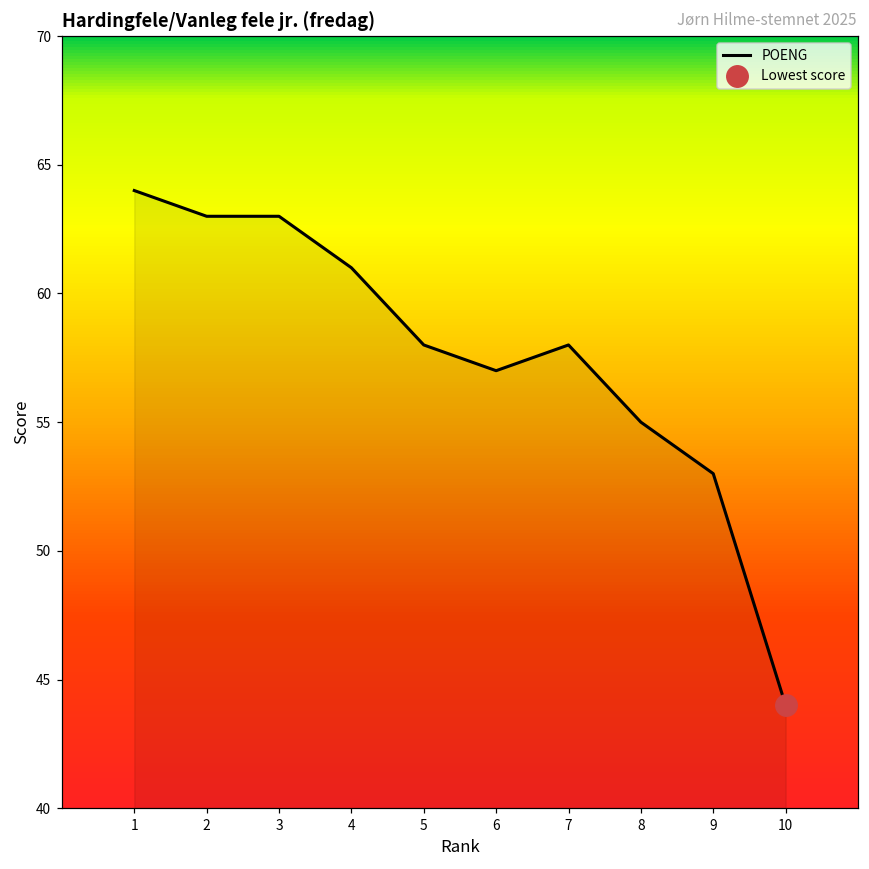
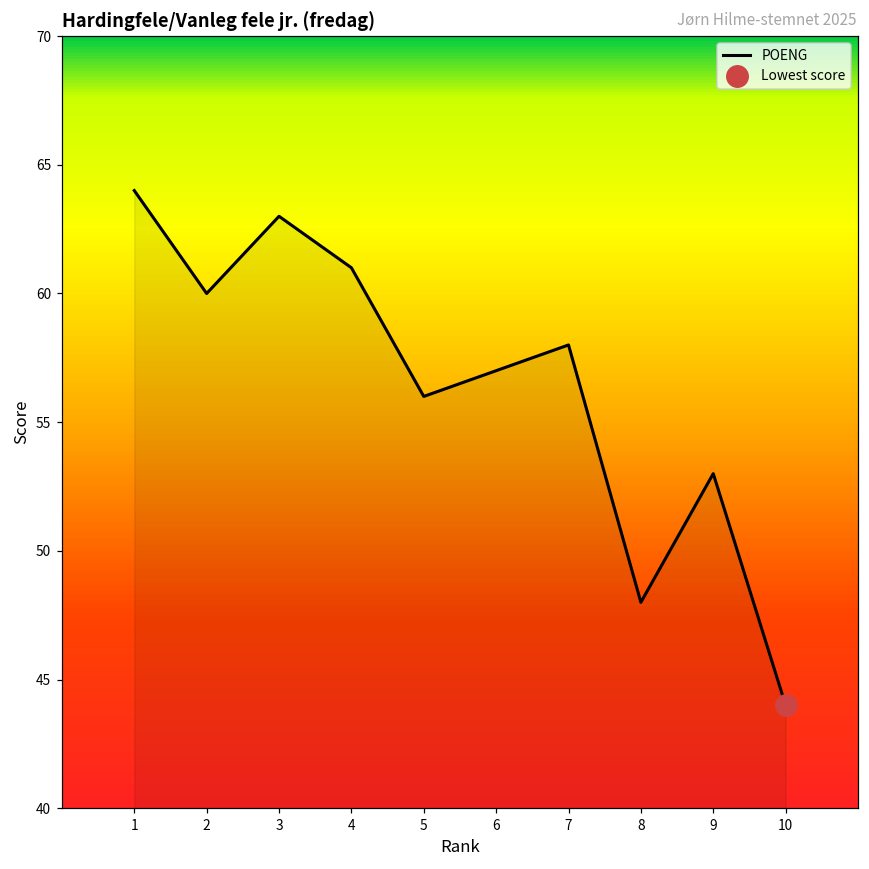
POENG, 2: 63 -> 60
POENG, 5: 58 -> 56
POENG, 8: 55 -> 48
